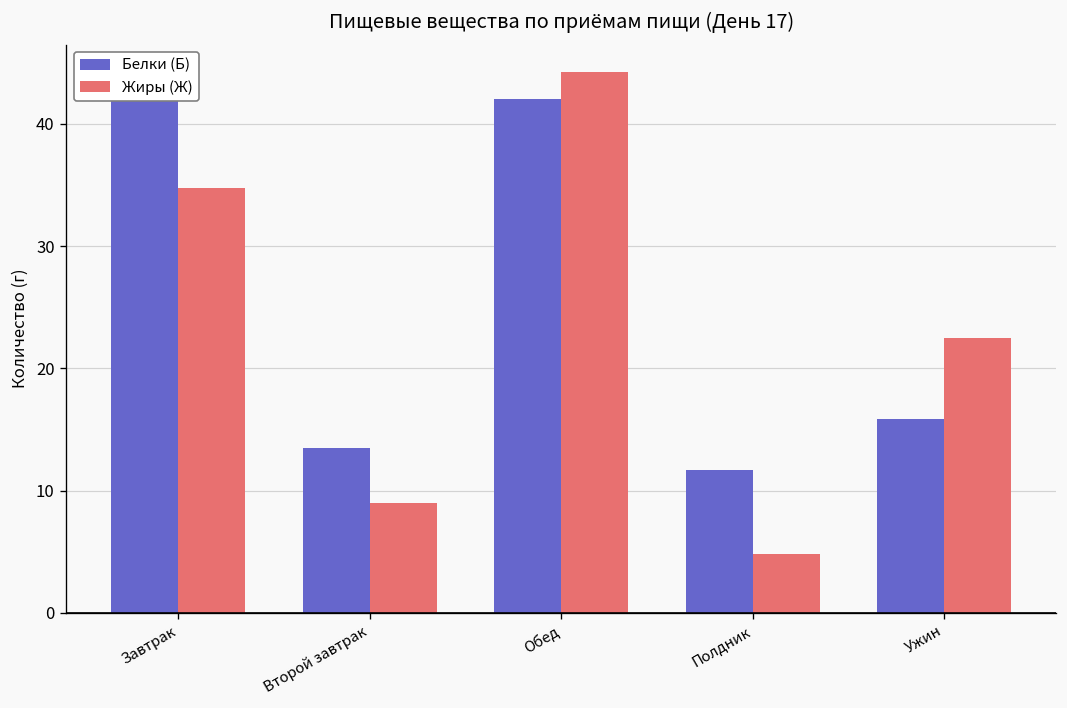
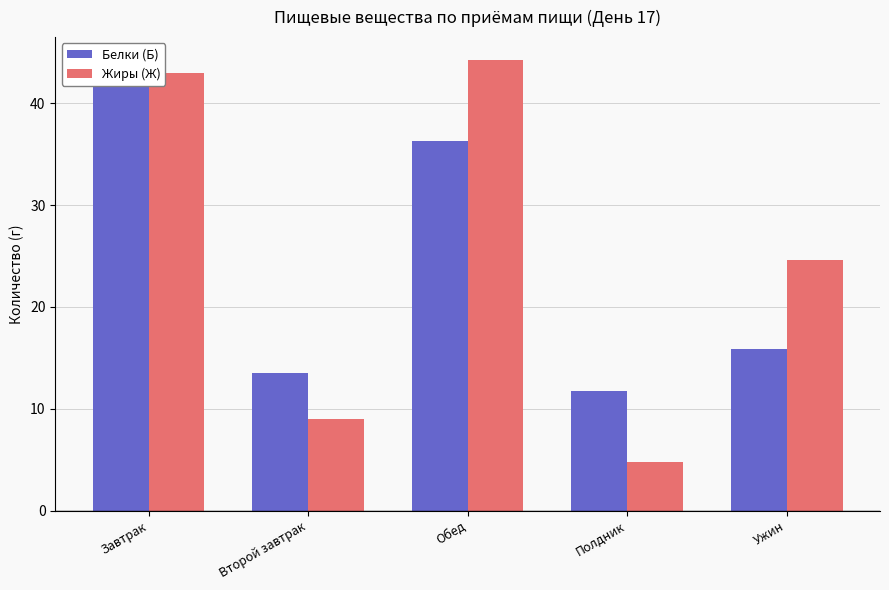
Жиры (Ж), Завтрак: 34.8 -> 43.0
Белки (Б), Обед: 42.0 -> 36.3
Жиры (Ж), Ужин: 22.5 -> 24.7
